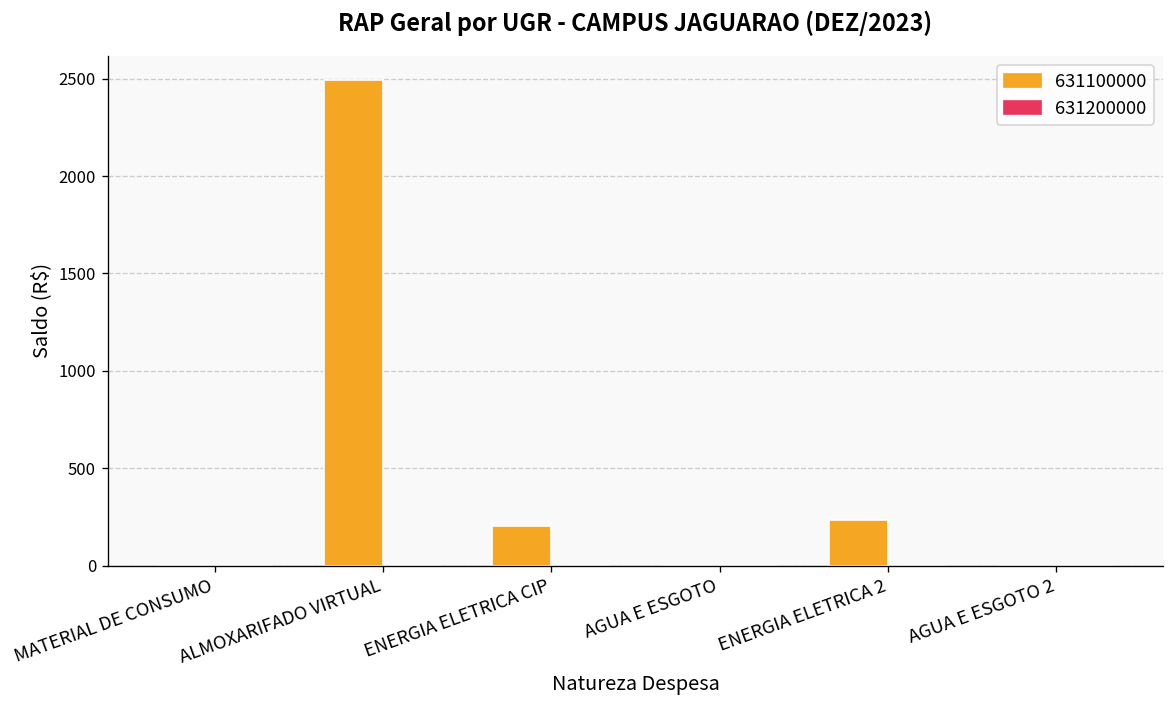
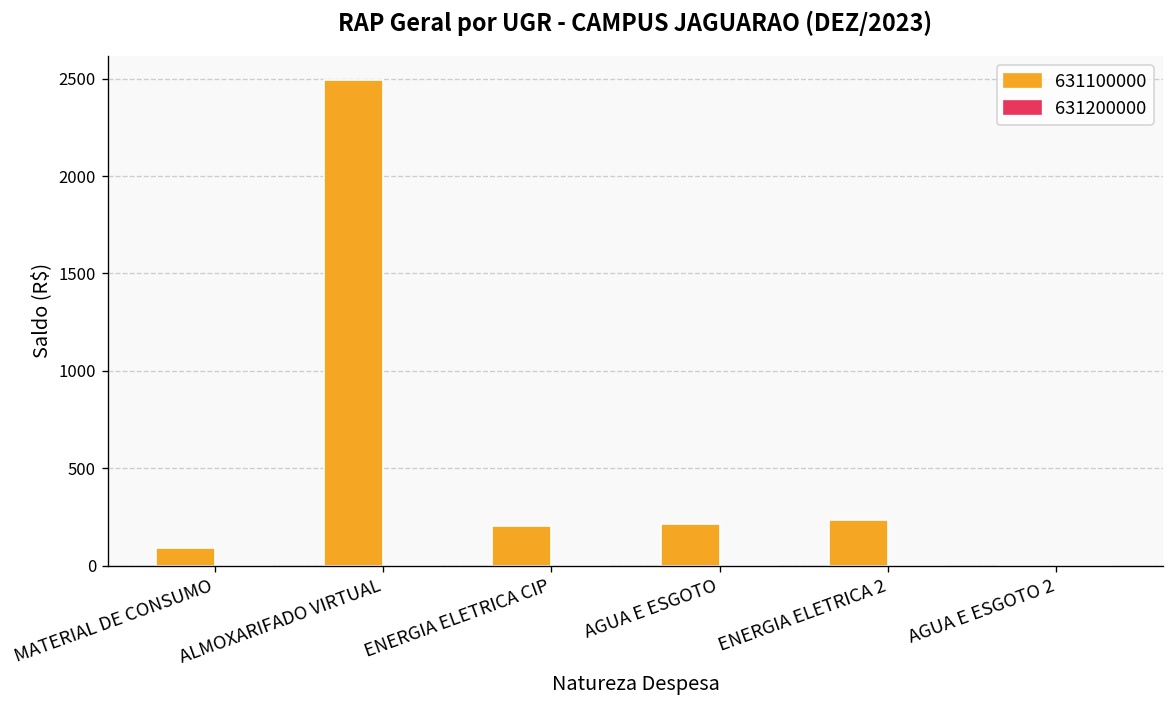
631100000, MATERIAL DE CONSUMO: 0 -> 90
631100000, AGUA E ESGOTO: 0 -> 210
